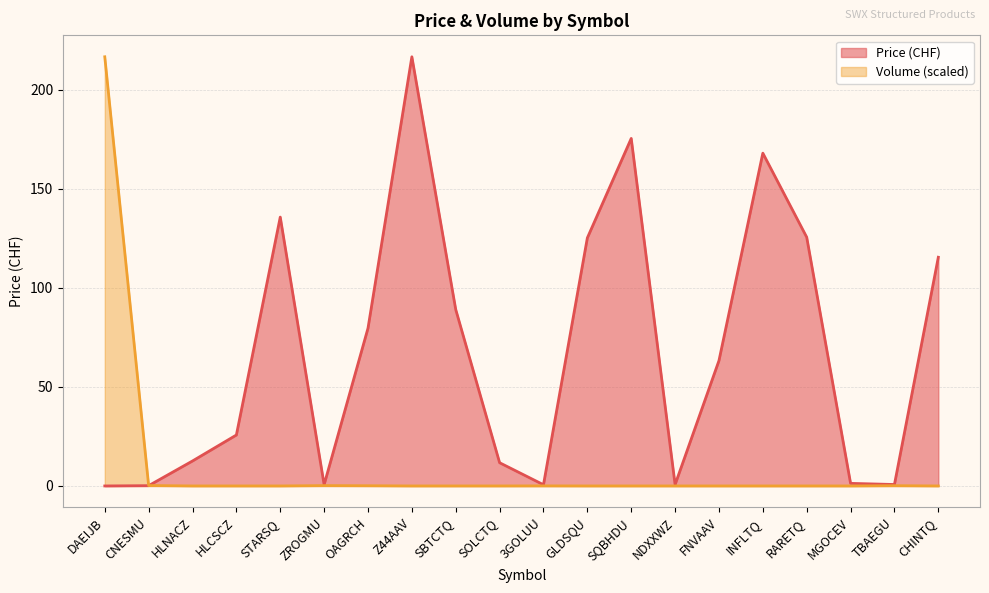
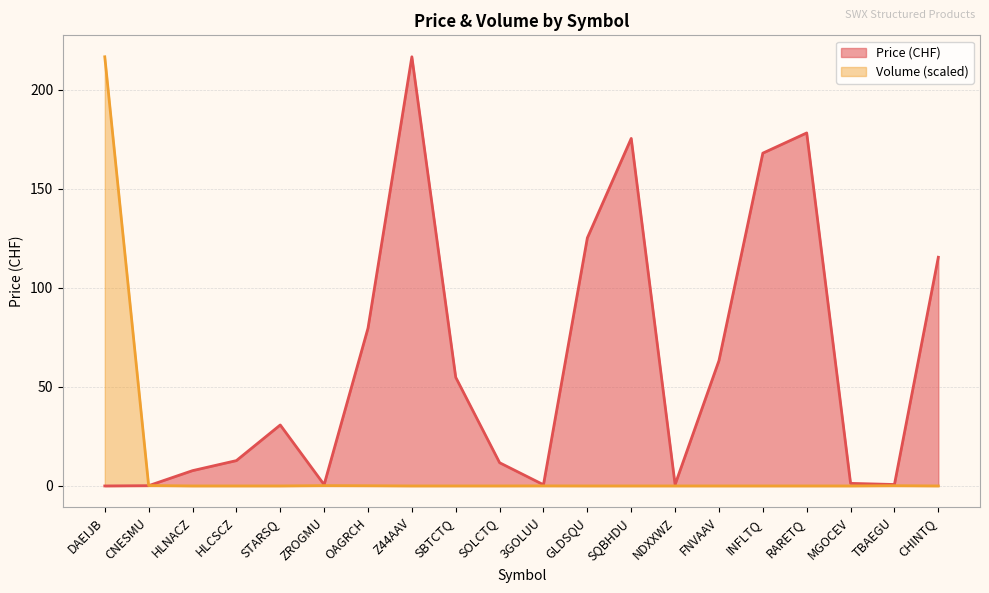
Price (CHF), HLNACZ: 13 -> 8
Price (CHF), HLCSCZ: 26 -> 13
Price (CHF), STARSQ: 136 -> 31
Price (CHF), SBTCTQ: 89 -> 55
Price (CHF), RARETQ: 126 -> 178
